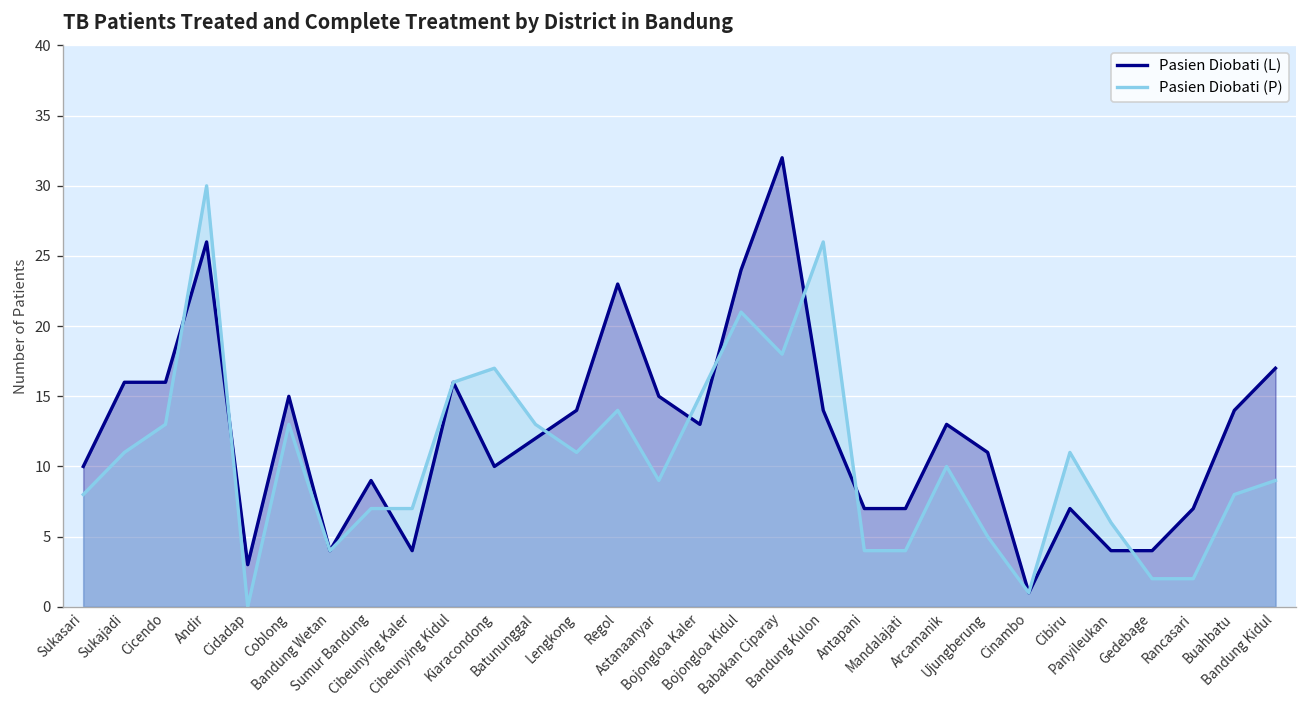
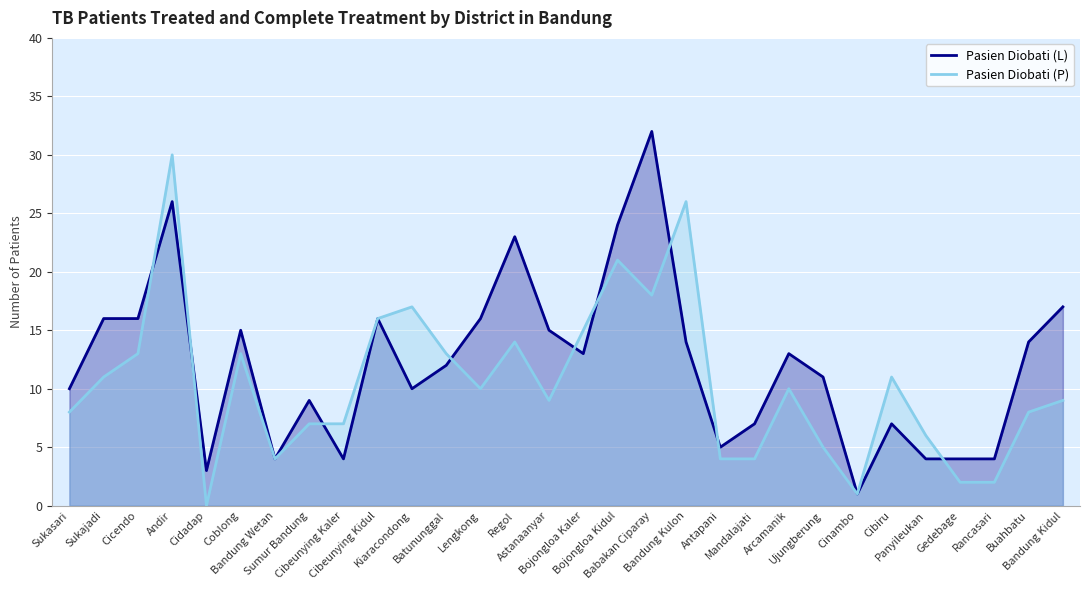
Pasien Diobati (L), Lengkong: 14 -> 16
Pasien Diobati (P), Lengkong: 11 -> 10
Pasien Diobati (L), Antapani: 7 -> 5
Pasien Diobati (L), Rancasari: 7 -> 4
